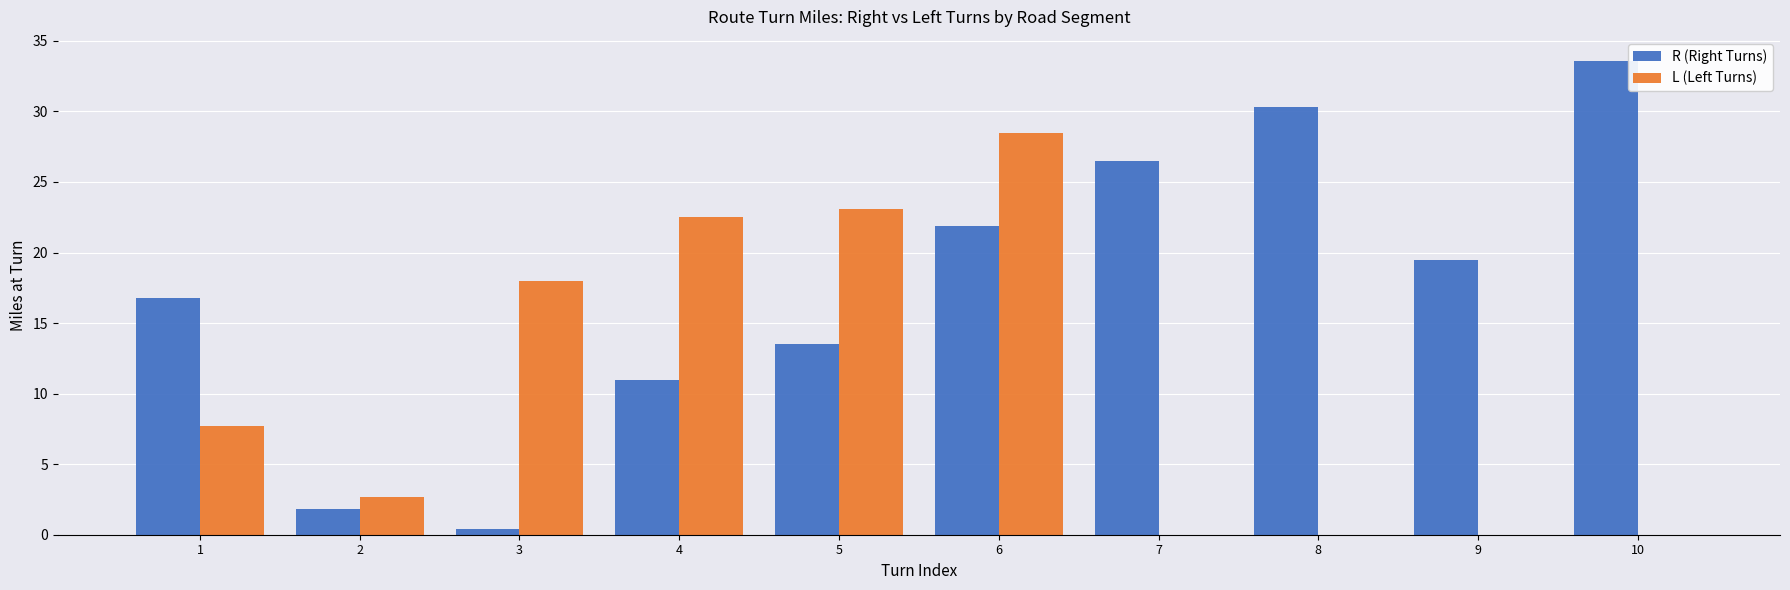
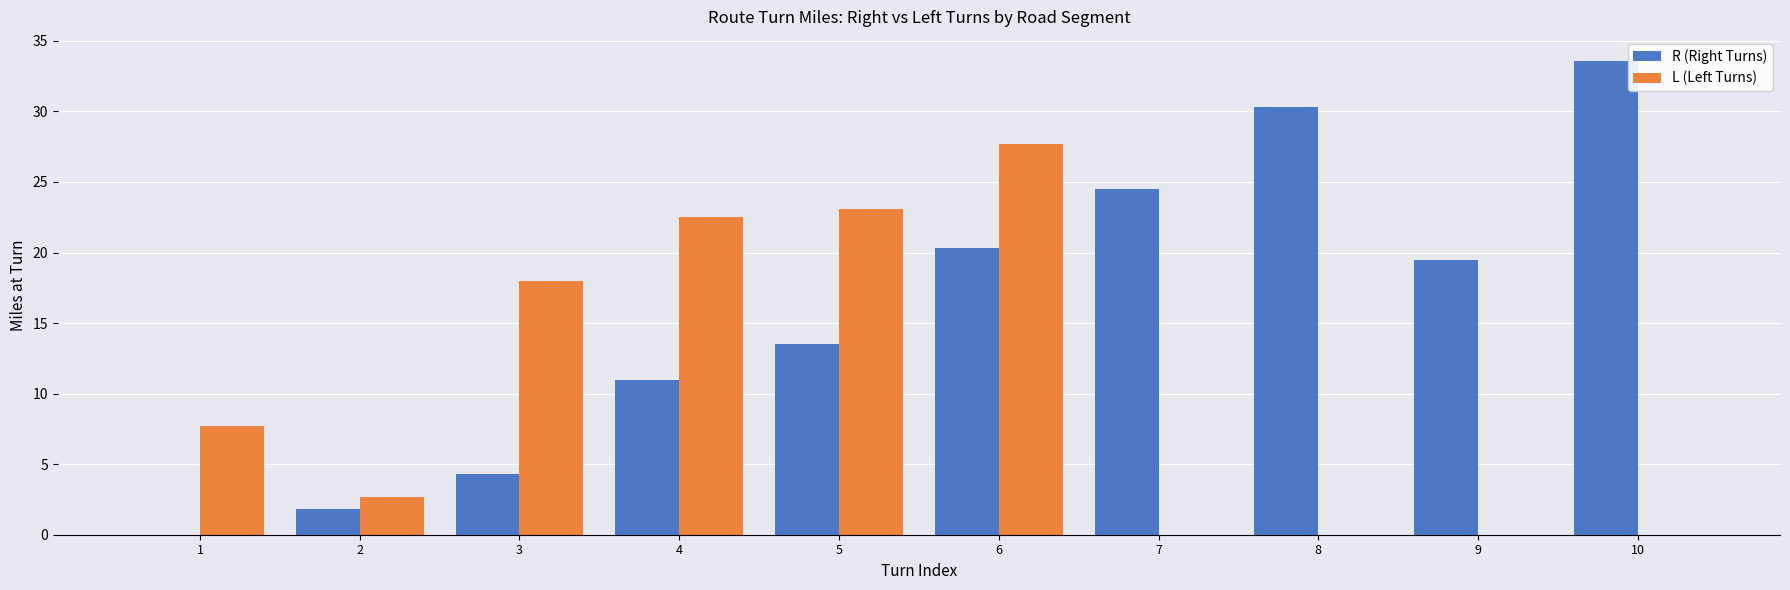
R (Right Turns), 1: 16.8 -> 0.0
R (Right Turns), 3: 0.4 -> 4.3
R (Right Turns), 6: 21.9 -> 20.3
L (Left Turns), 6: 28.5 -> 27.7
R (Right Turns), 7: 26.5 -> 24.5
